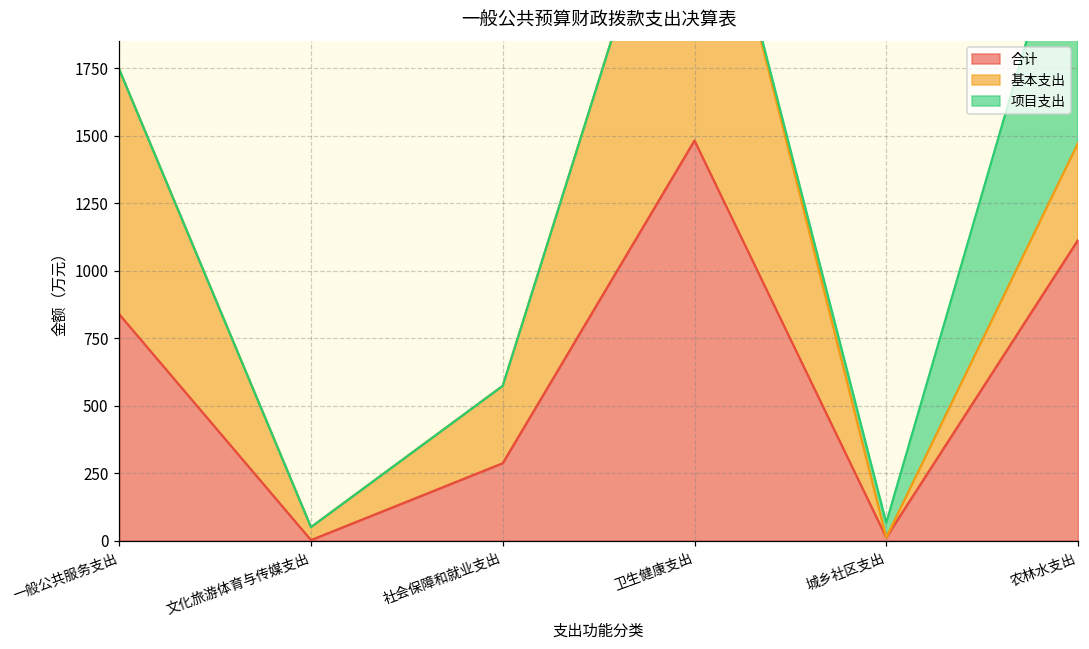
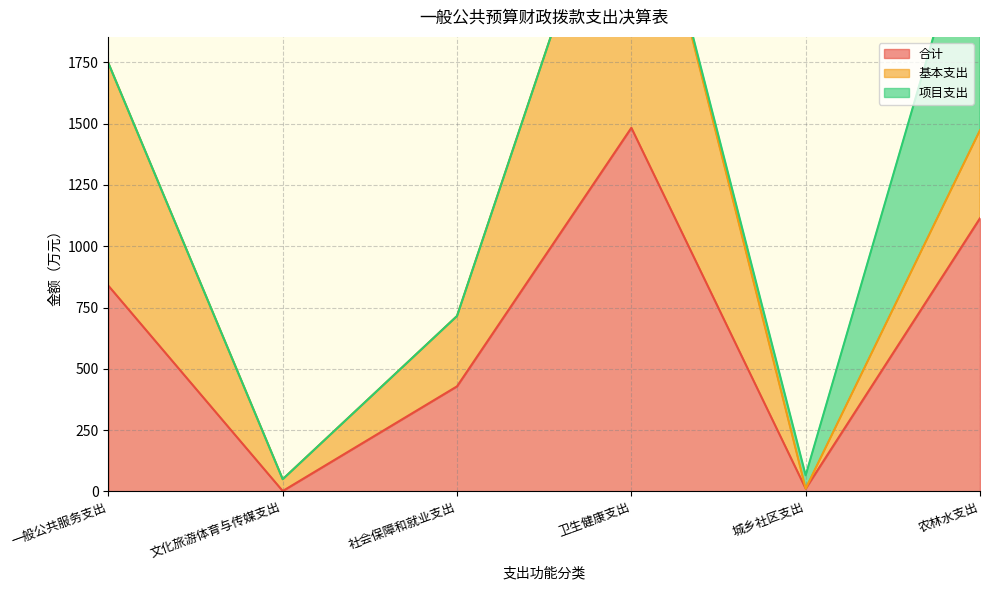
合计, 社会保障和就业支出: 290 -> 430
